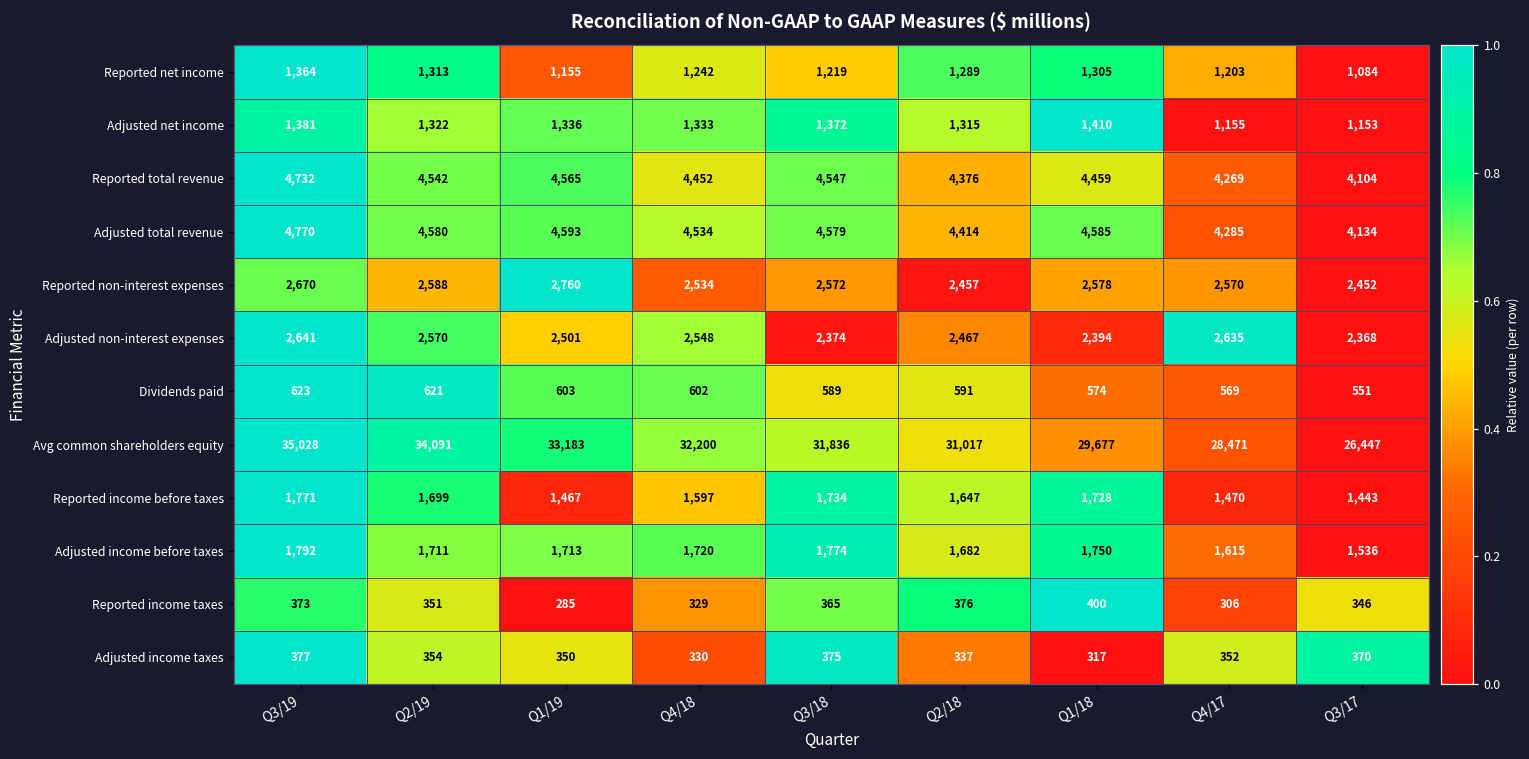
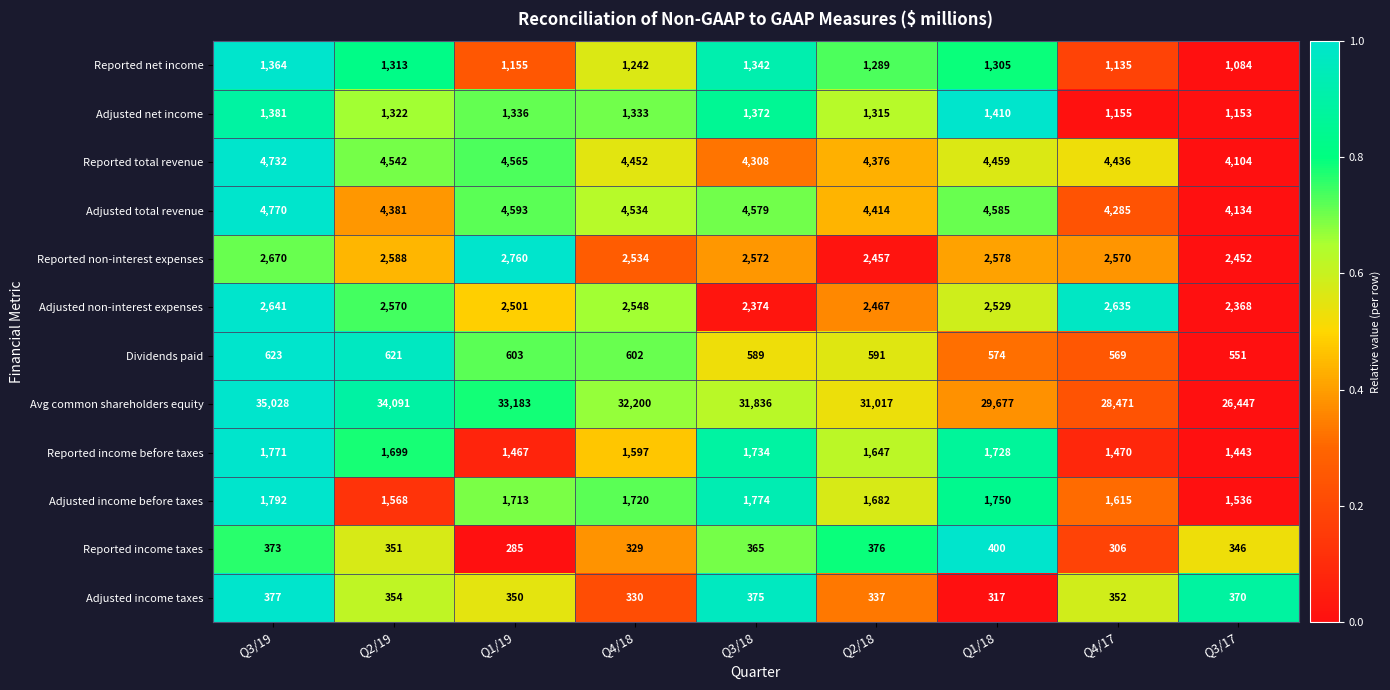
Reported net income, Q3/18: 1,219 -> 1,342
Reported net income, Q4/17: 1,203 -> 1,135
Reported total revenue, Q3/18: 4,547 -> 4,308
Reported total revenue, Q4/17: 4,269 -> 4,436
Adjusted total revenue, Q2/19: 4,580 -> 4,381
Adjusted non-interest expenses, Q1/18: 2,394 -> 2,529
Adjusted income before taxes, Q2/19: 1,711 -> 1,568
